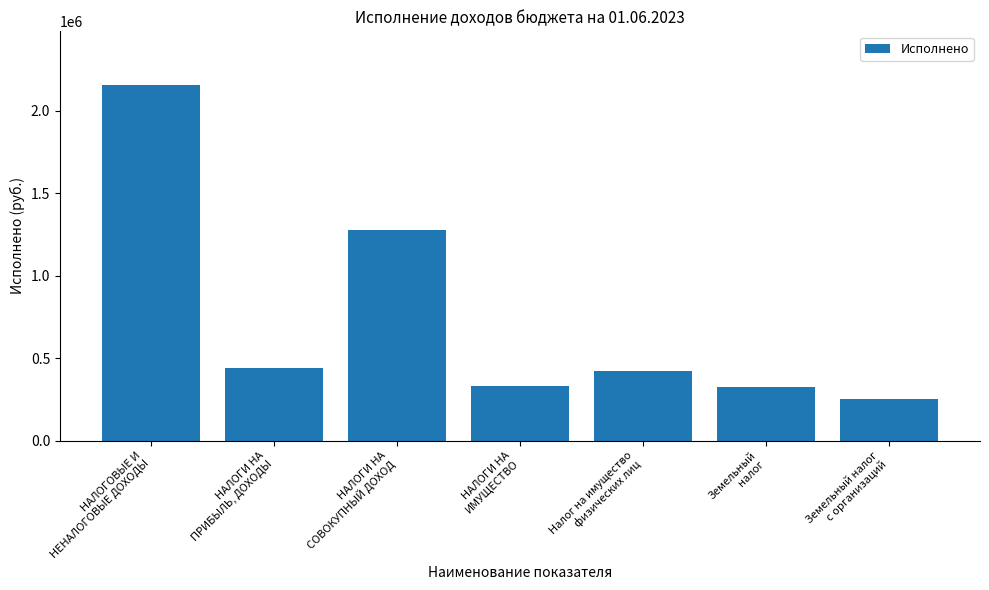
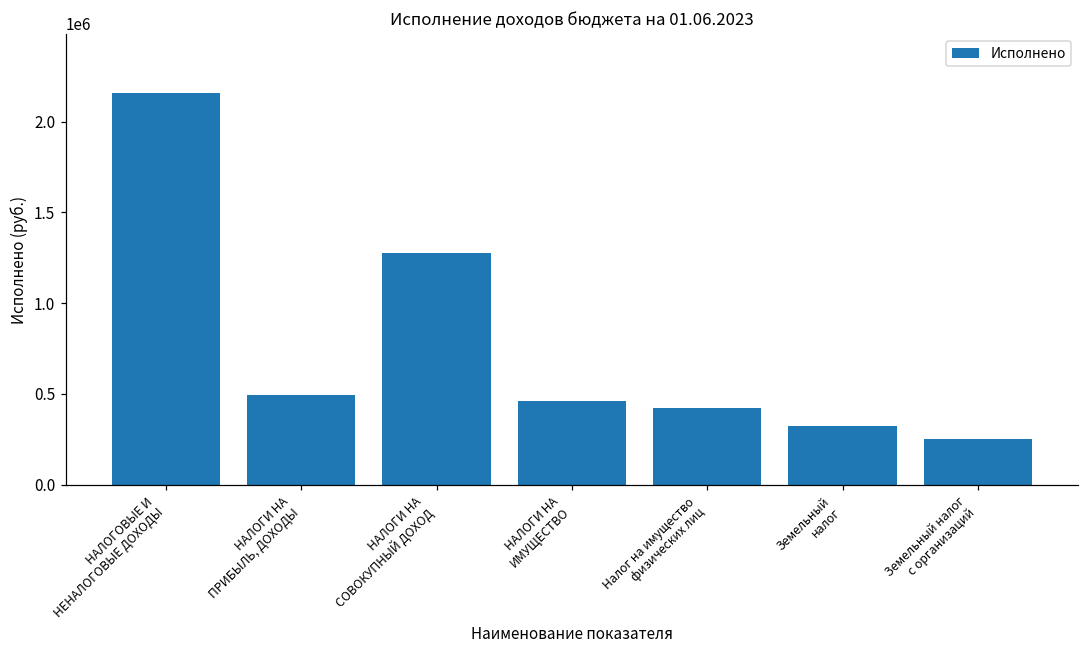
НАЛОГИ НА ПРИБЫЛЬ, ДОХОДЫ: 440000 -> 490000
НАЛОГИ НА ИМУЩЕСТВО: 330000 -> 460000
